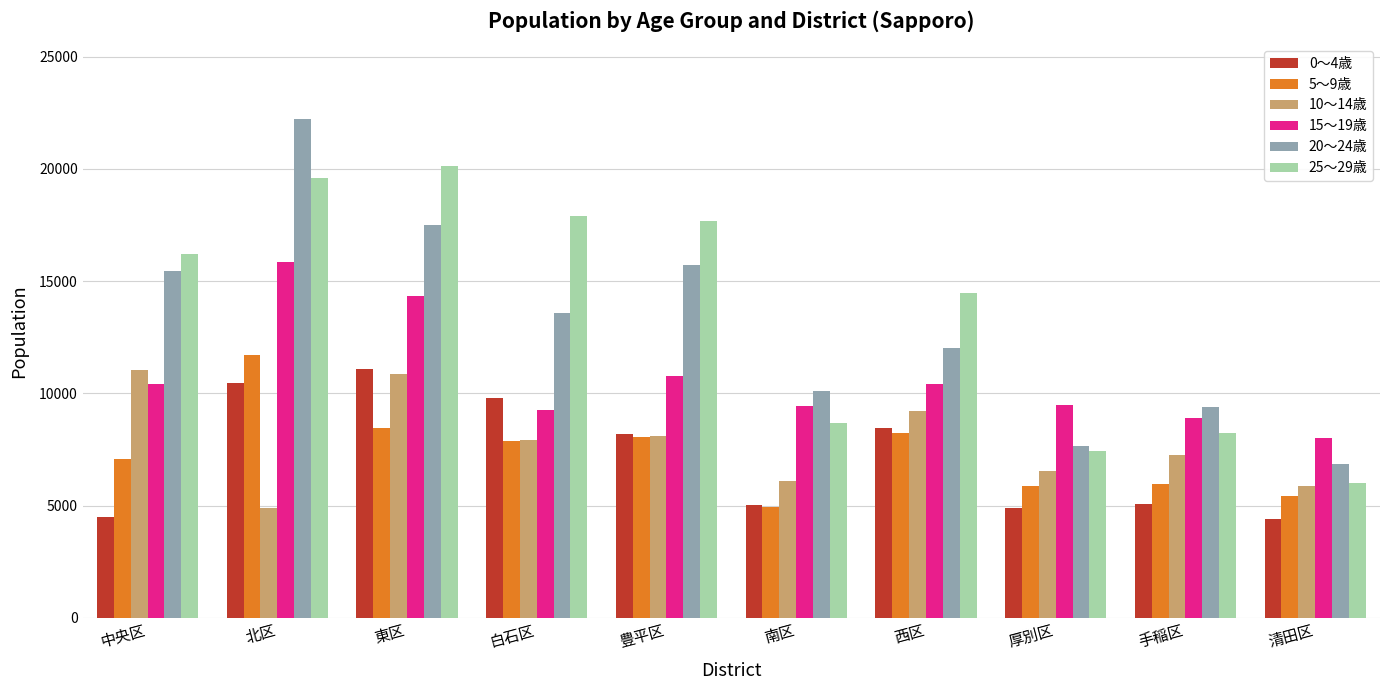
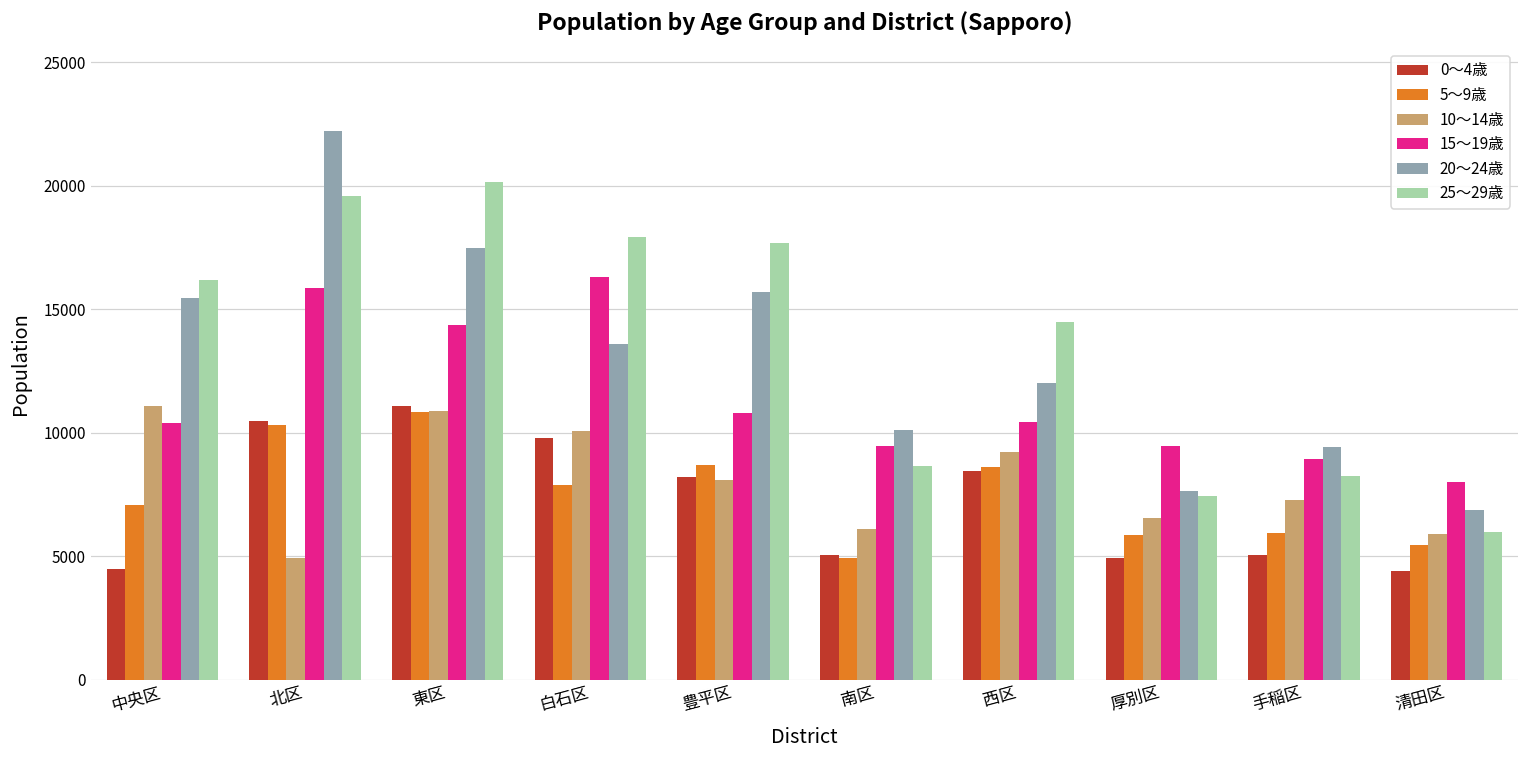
5～9歳, 北区: 11700 -> 10300
5～9歳, 東区: 8500 -> 10800
10～14歳, 白石区: 7900 -> 10100
15～19歳, 白石区: 9200 -> 16300
5～9歳, 豊平区: 8100 -> 8700
5～9歳, 西区: 8200 -> 8600
